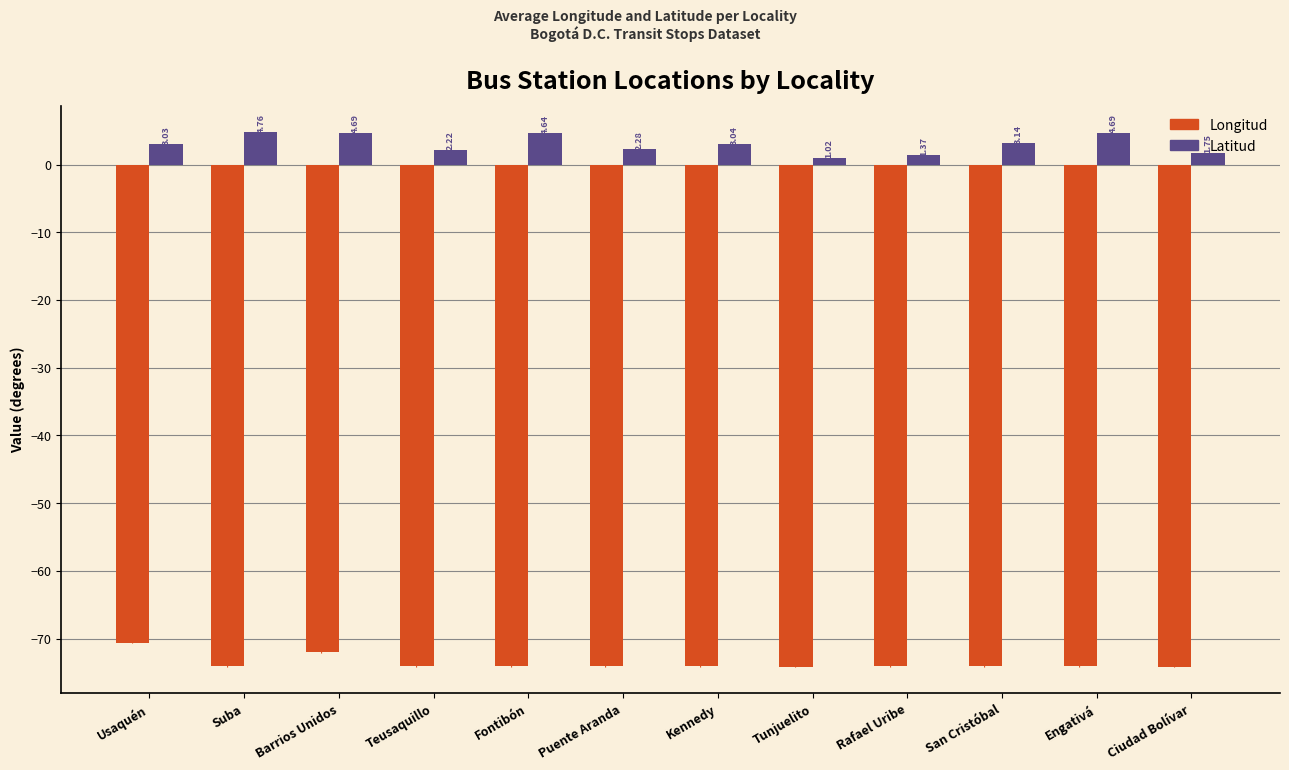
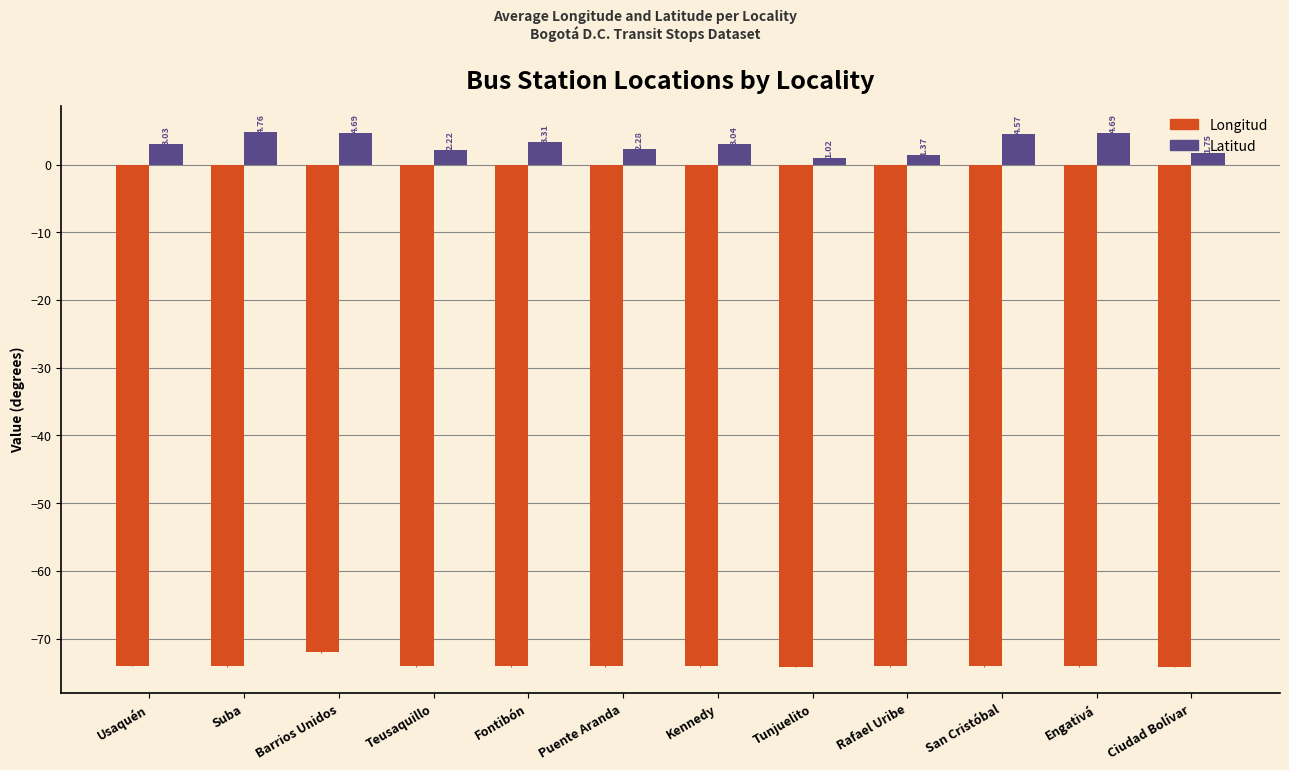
Longitud, Usaquén: -71 -> -74
Latitud, Fontibón: 4.64 -> 3.31
Latitud, San Cristóbal: 3.14 -> 4.57
